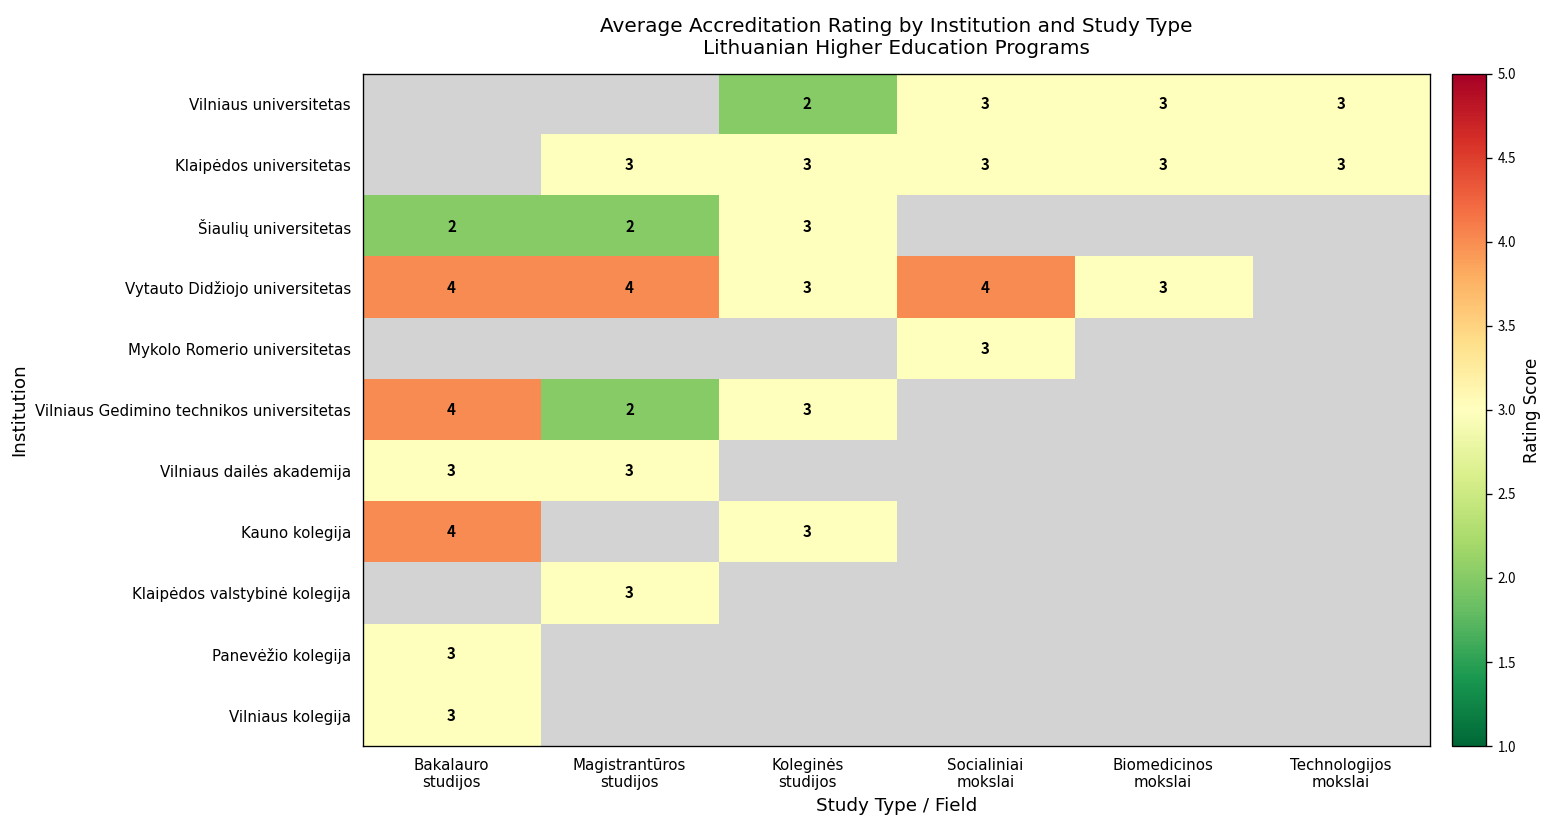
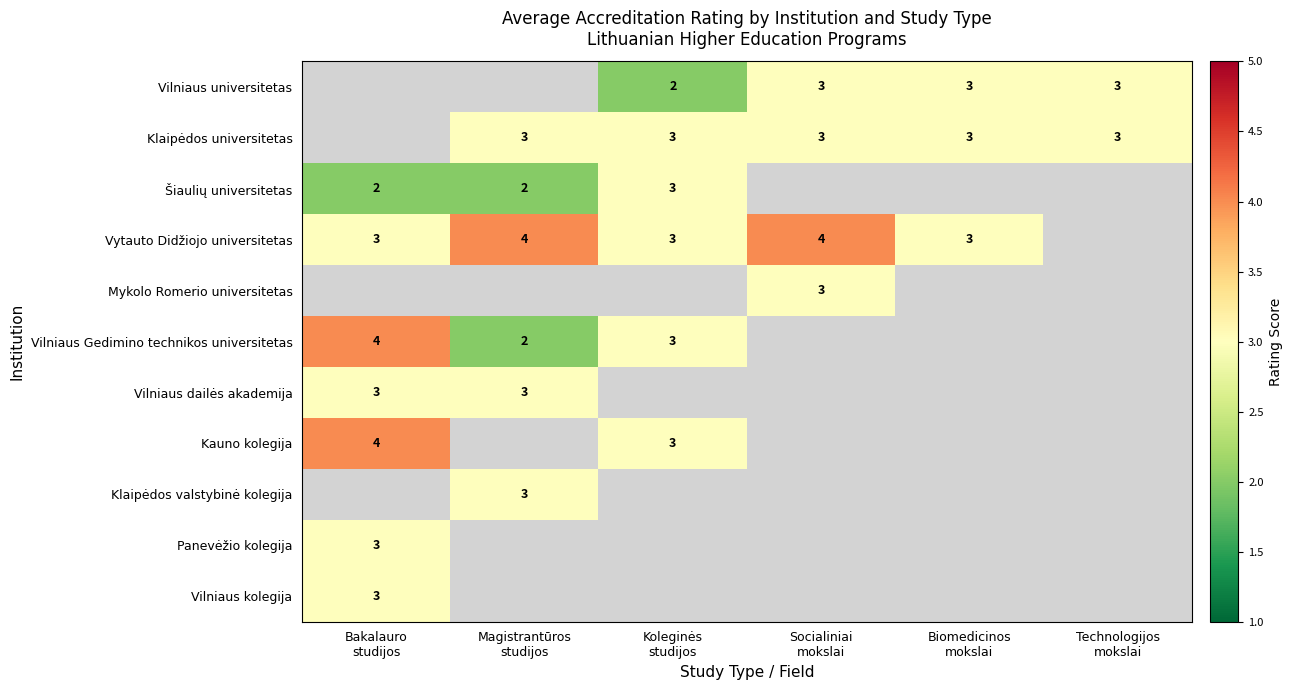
Vytauto Didžiojo universitetas, Bakalauro studijos: 4 -> 3
